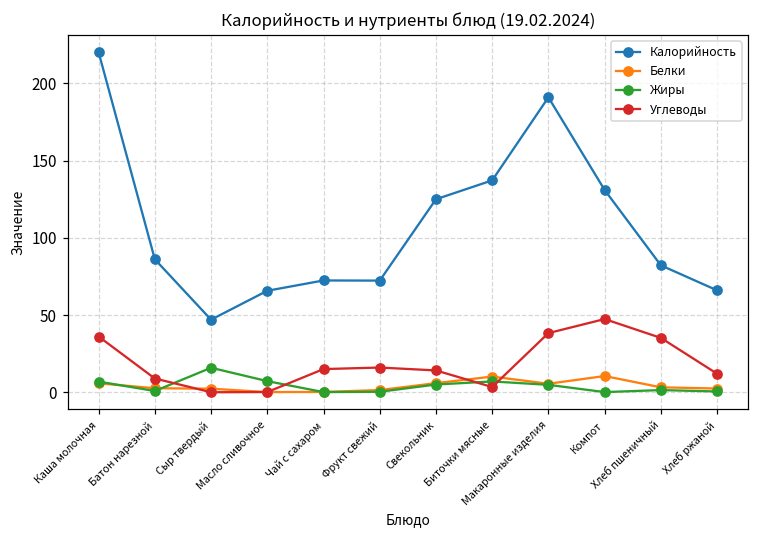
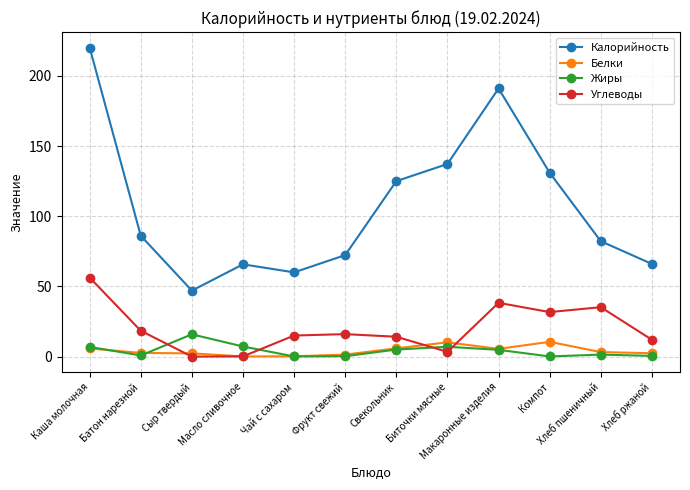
Углеводы, Каша молочная: 36 -> 56
Углеводы, Батон нарезной: 9 -> 18
Калорийность, Чай с сахаром: 72 -> 60
Углеводы, Компот: 47 -> 32
